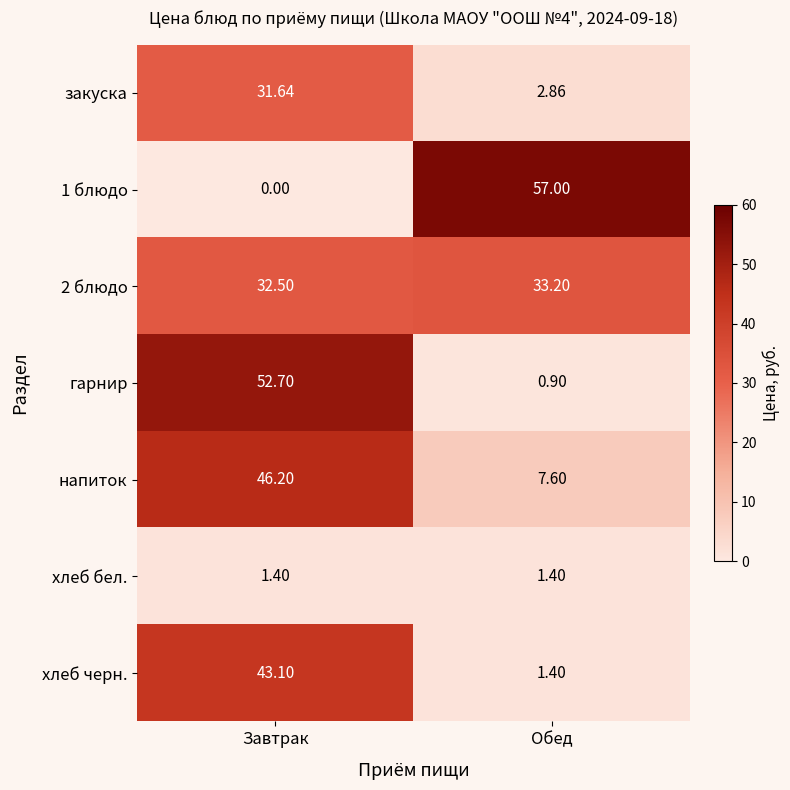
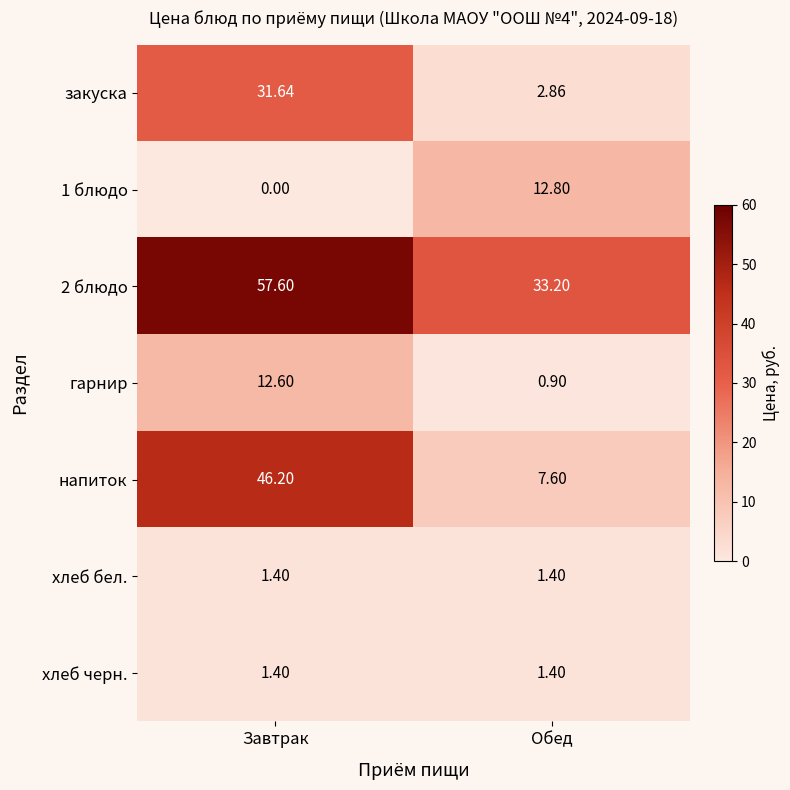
1 блюдо, Обед: 57.00 -> 12.80
2 блюдо, Завтрак: 32.50 -> 57.60
гарнир, Завтрак: 52.70 -> 12.60
хлеб черн., Завтрак: 43.10 -> 1.40
